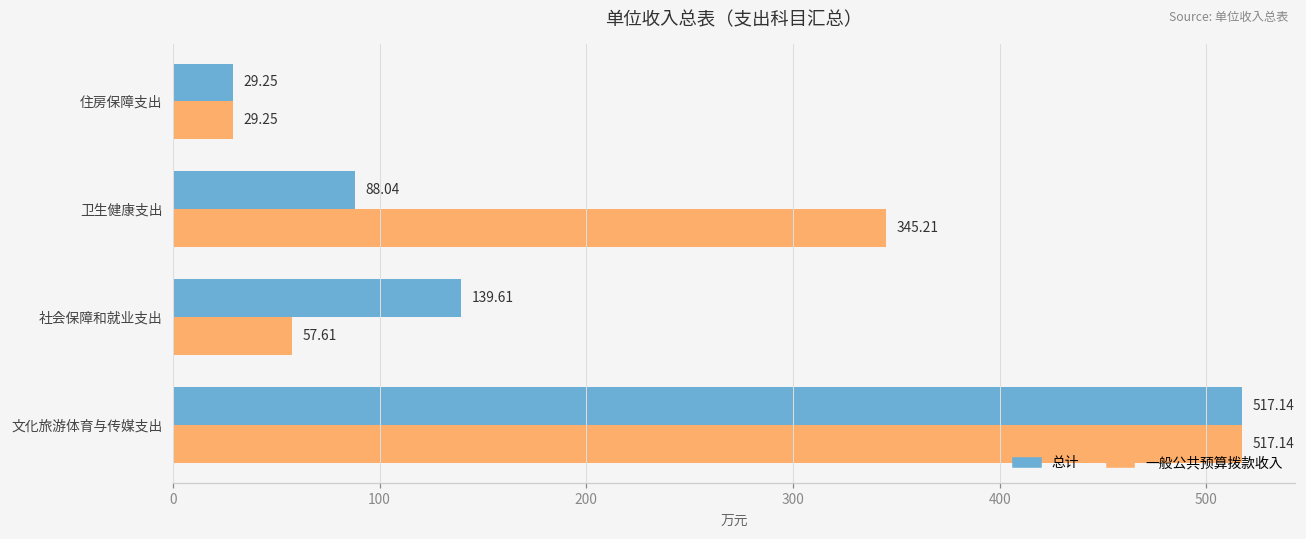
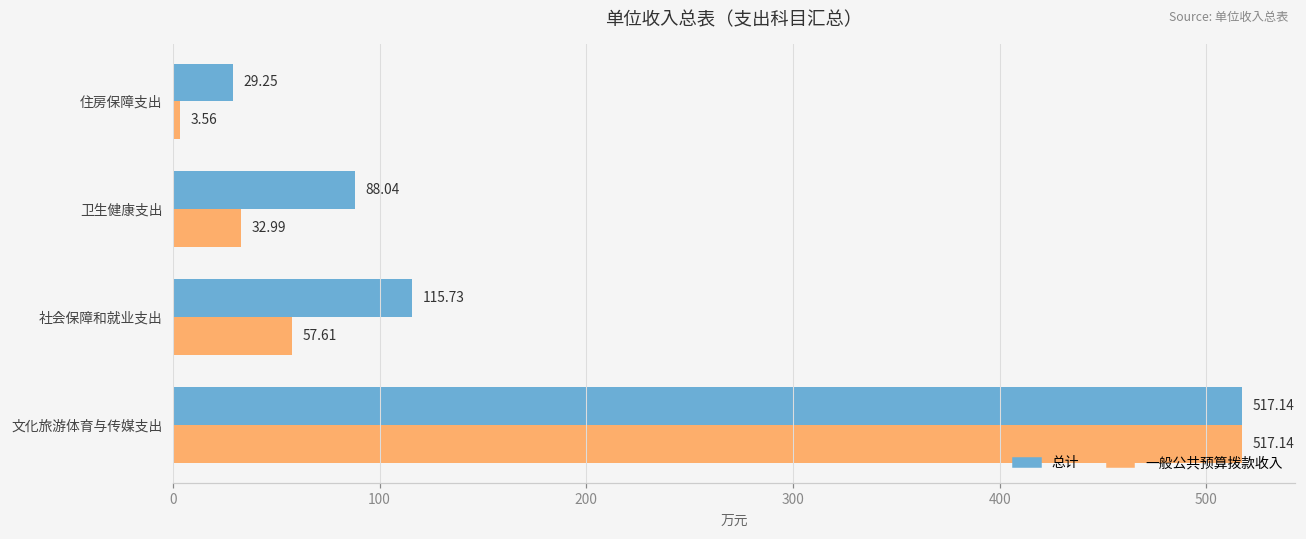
一般公共预算拨款收入, 住房保障支出: 29.25 -> 3.56
一般公共预算拨款收入, 卫生健康支出: 345.21 -> 32.99
总计, 社会保障和就业支出: 139.61 -> 115.73
